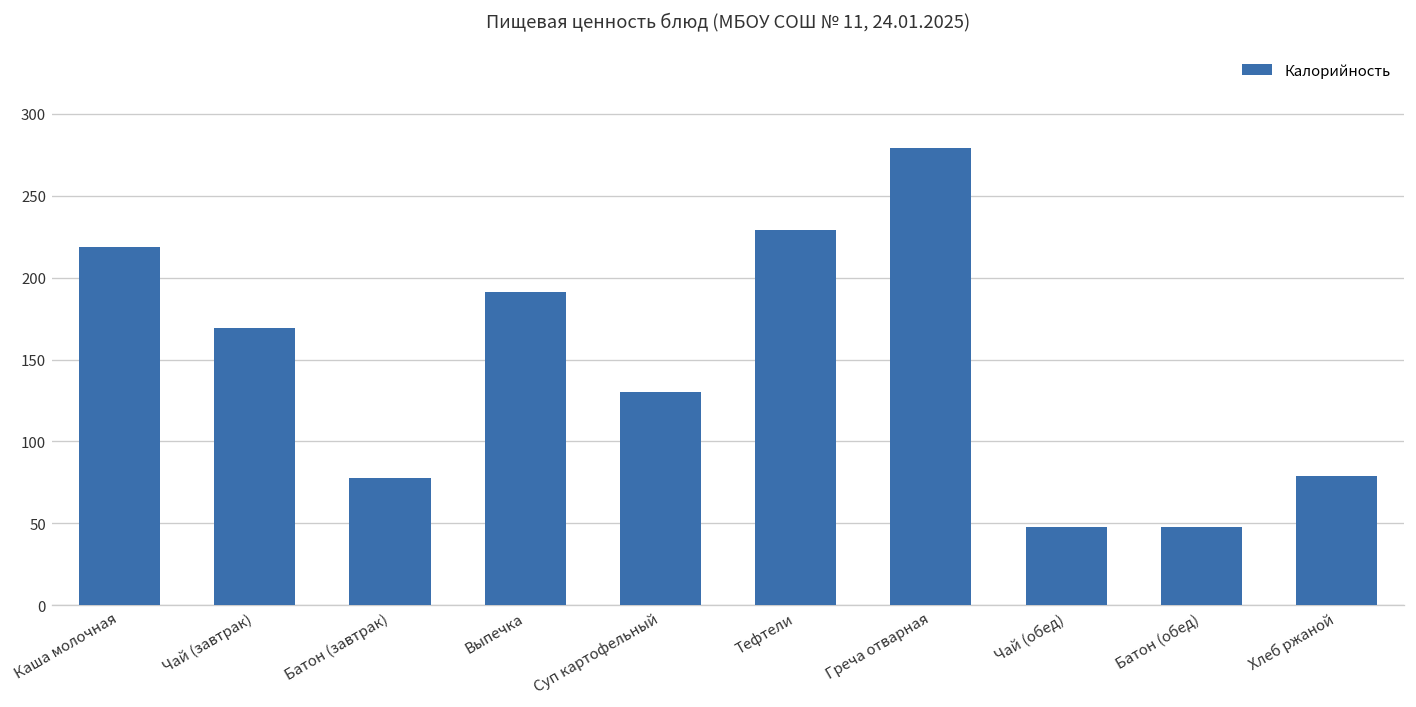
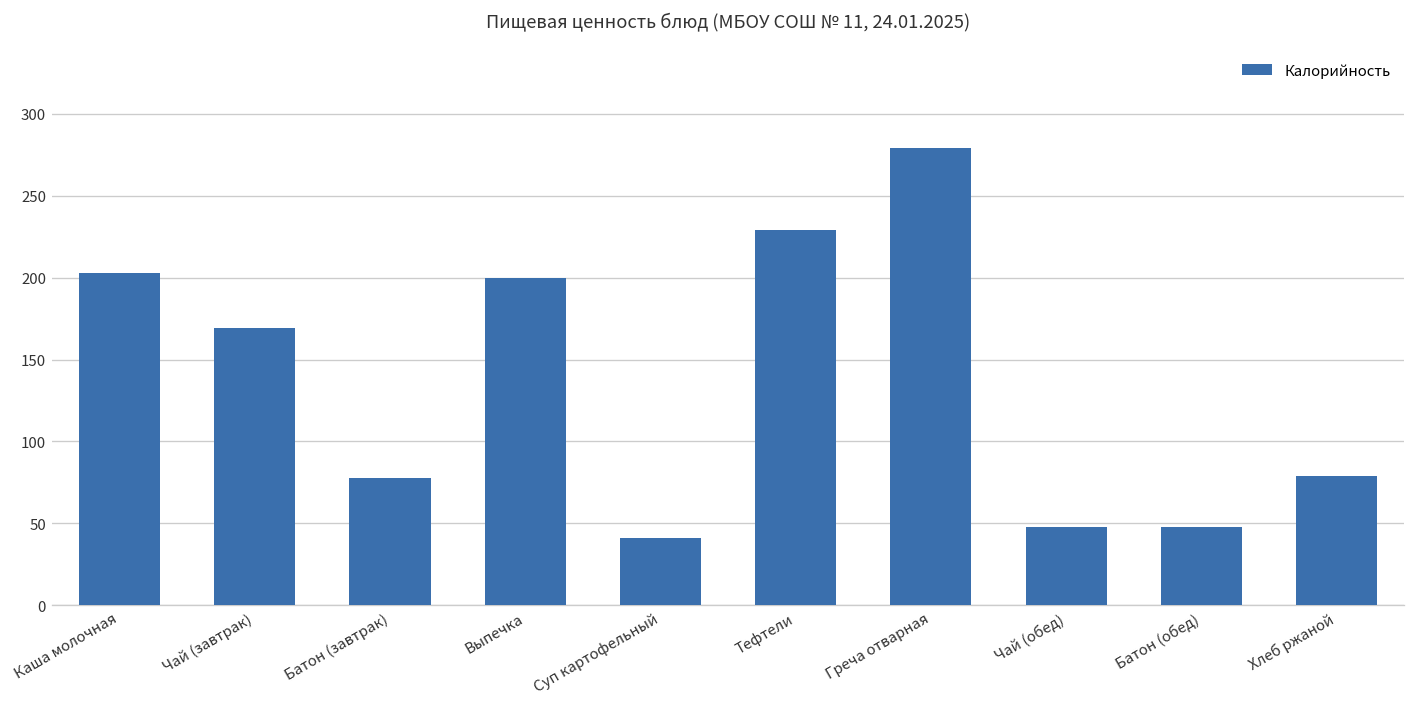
Каша молочная: 219 -> 203
Выпечка: 191 -> 200
Суп картофельный: 130 -> 41
